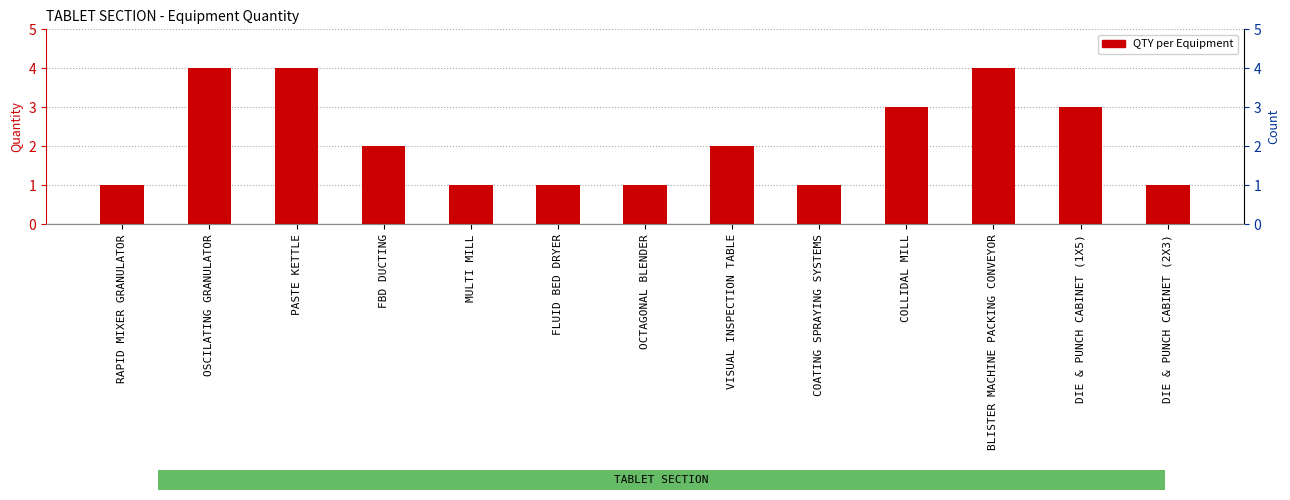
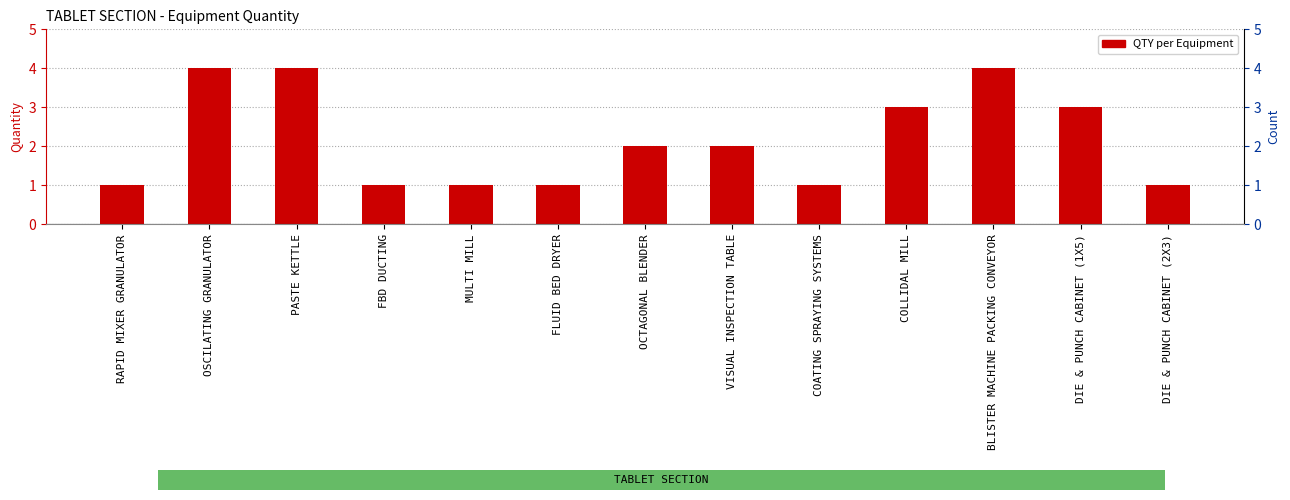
FBD DUCTING: 2 -> 1
OCTAGONAL BLENDER: 1 -> 2
